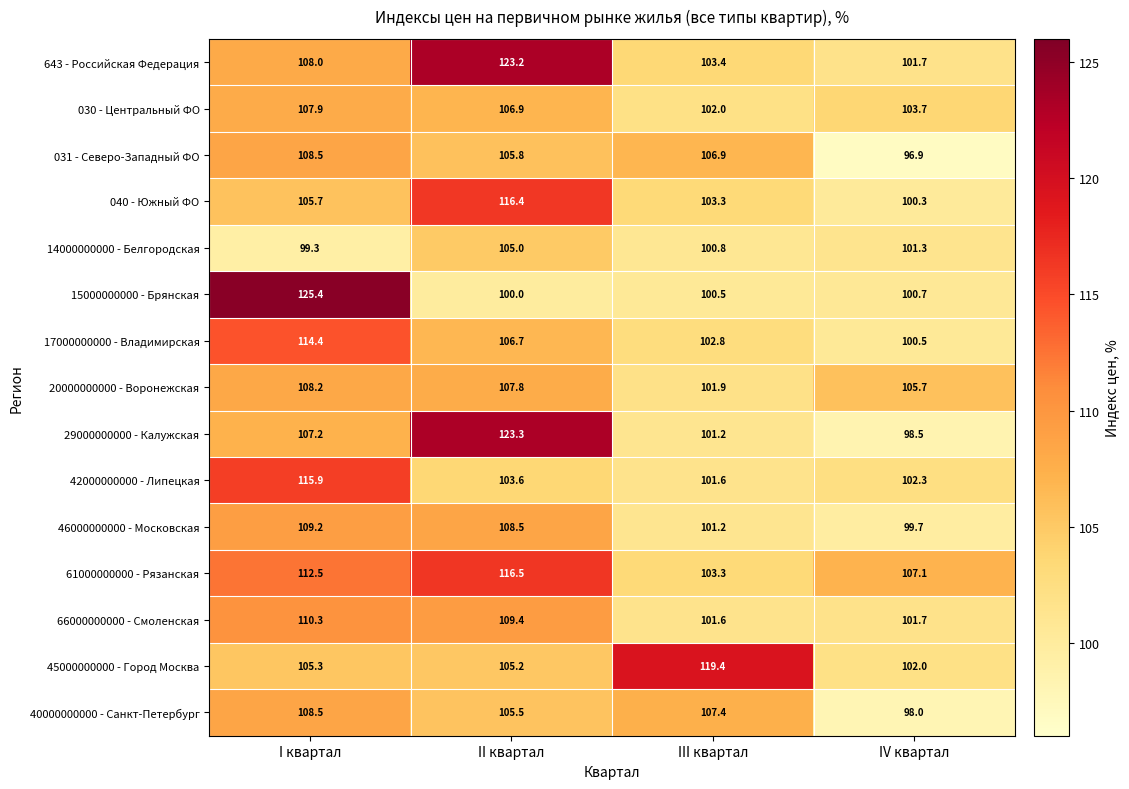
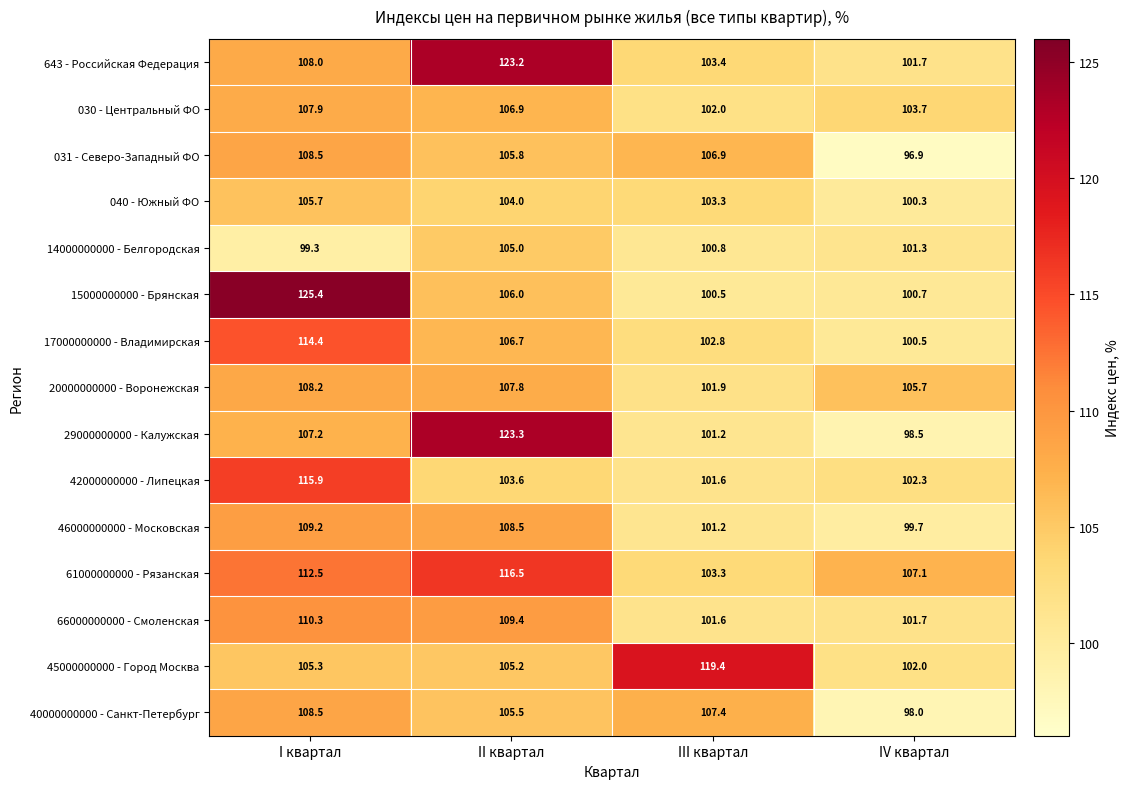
040 - Южный ФО, II квартал: 116.4 -> 104.0
15000000000 - Брянская, II квартал: 100.0 -> 106.0
